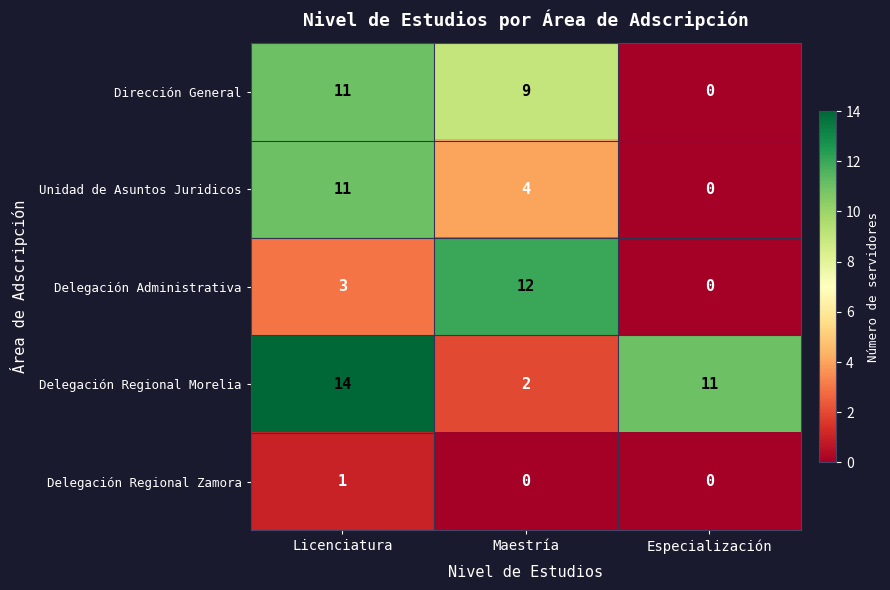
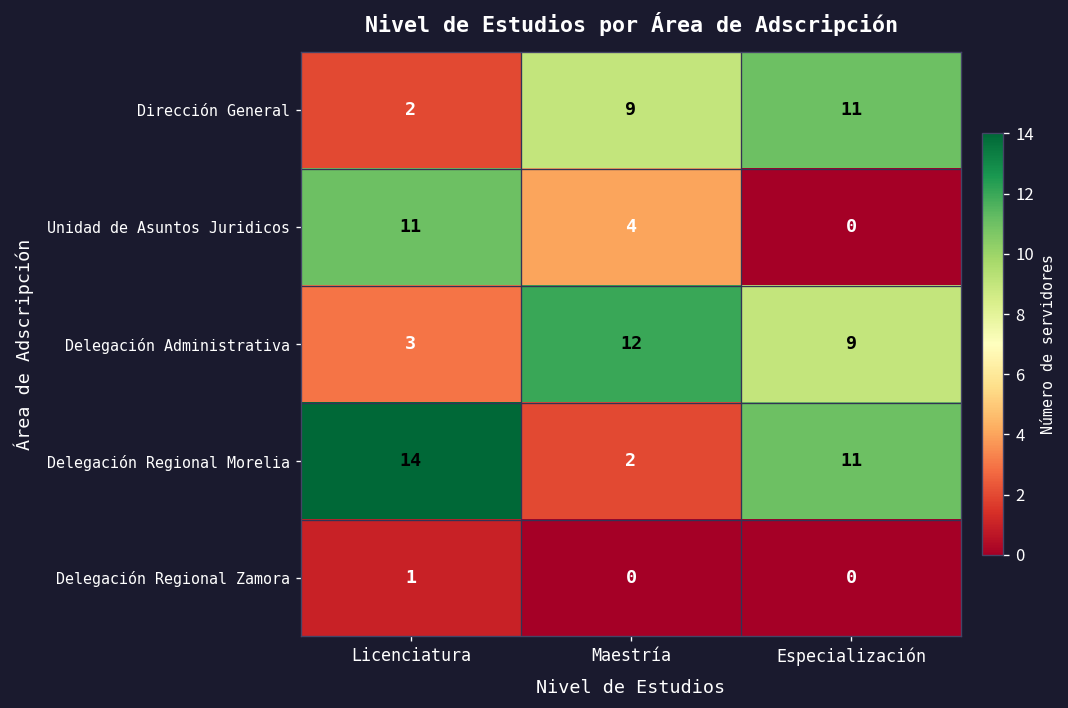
Dirección General, Licenciatura: 11 -> 2
Dirección General, Especialización: 0 -> 11
Delegación Administrativa, Especialización: 0 -> 9
